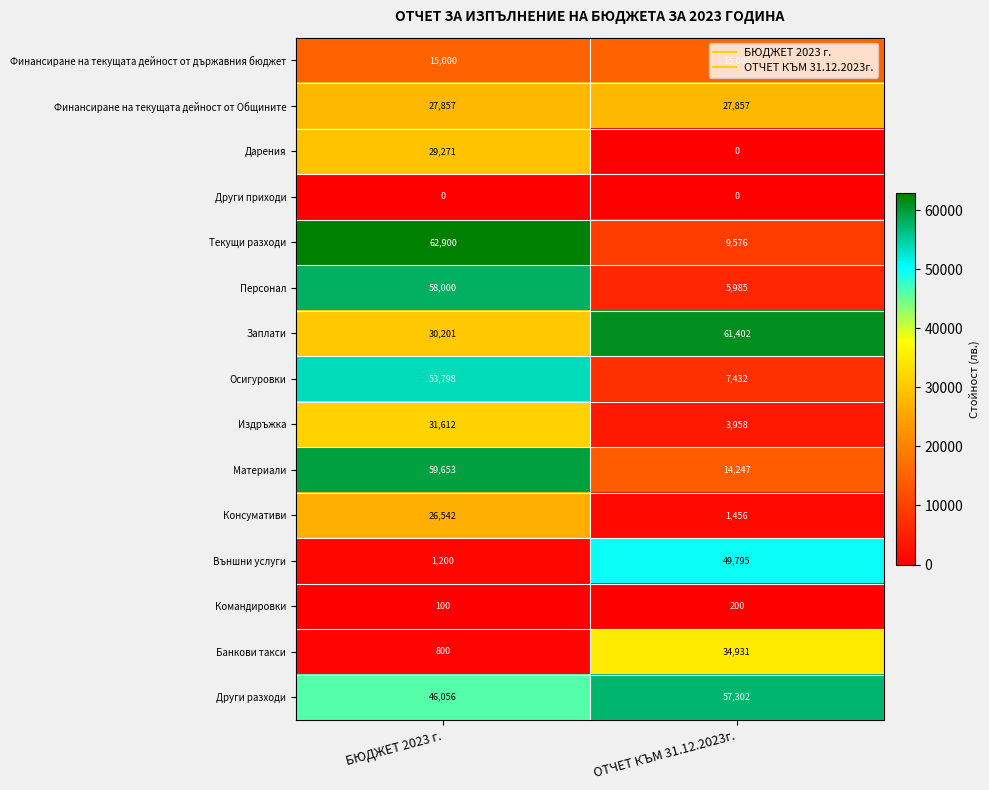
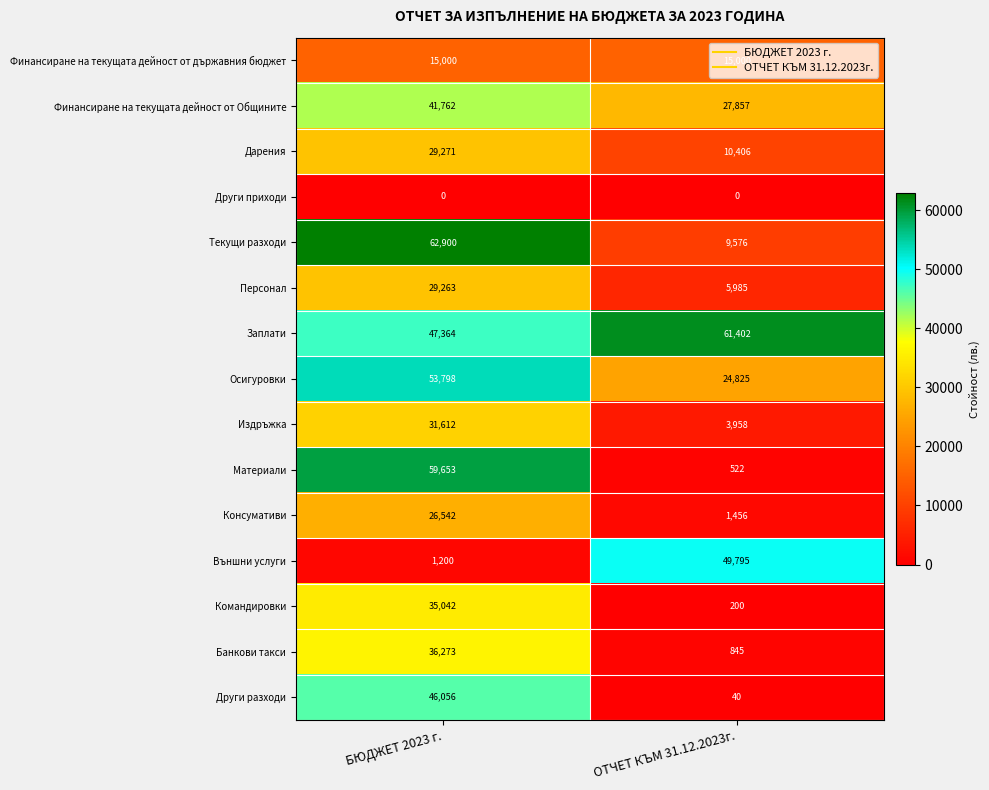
Финансиране на текущата дейност от Общините, БЮДЖЕТ 2023 г.: 27,857 -> 41,762
Дарения, ОТЧЕТ КЪМ 31.12.2023г.: 0 -> 10,406
Персонал, БЮДЖЕТ 2023 г.: 58,000 -> 29,263
Заплати, БЮДЖЕТ 2023 г.: 30,201 -> 47,364
Осигуровки, ОТЧЕТ КЪМ 31.12.2023г.: 7,432 -> 24,825
Материали, ОТЧЕТ КЪМ 31.12.2023г.: 14,247 -> 522
Командировки, БЮДЖЕТ 2023 г.: 100 -> 35,042
Банкови такси, БЮДЖЕТ 2023 г.: 800 -> 36,273
Банкови такси, ОТЧЕТ КЪМ 31.12.2023г.: 34,931 -> 845
Други разходи, ОТЧЕТ КЪМ 31.12.2023г.: 57,302 -> 40
